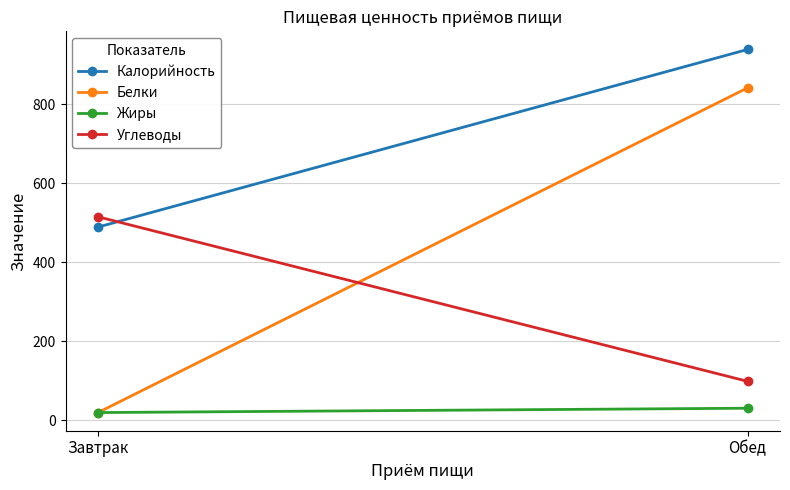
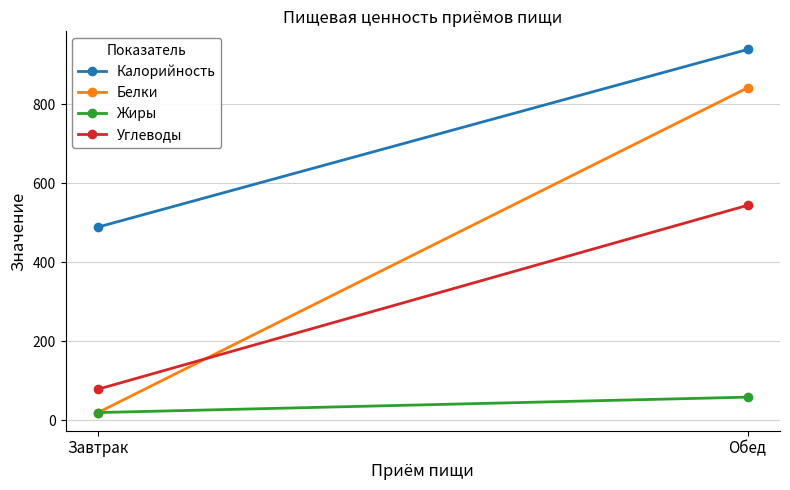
Углеводы, Завтрак: 520 -> 80
Жиры, Обед: 30 -> 60
Углеводы, Обед: 100 -> 540
